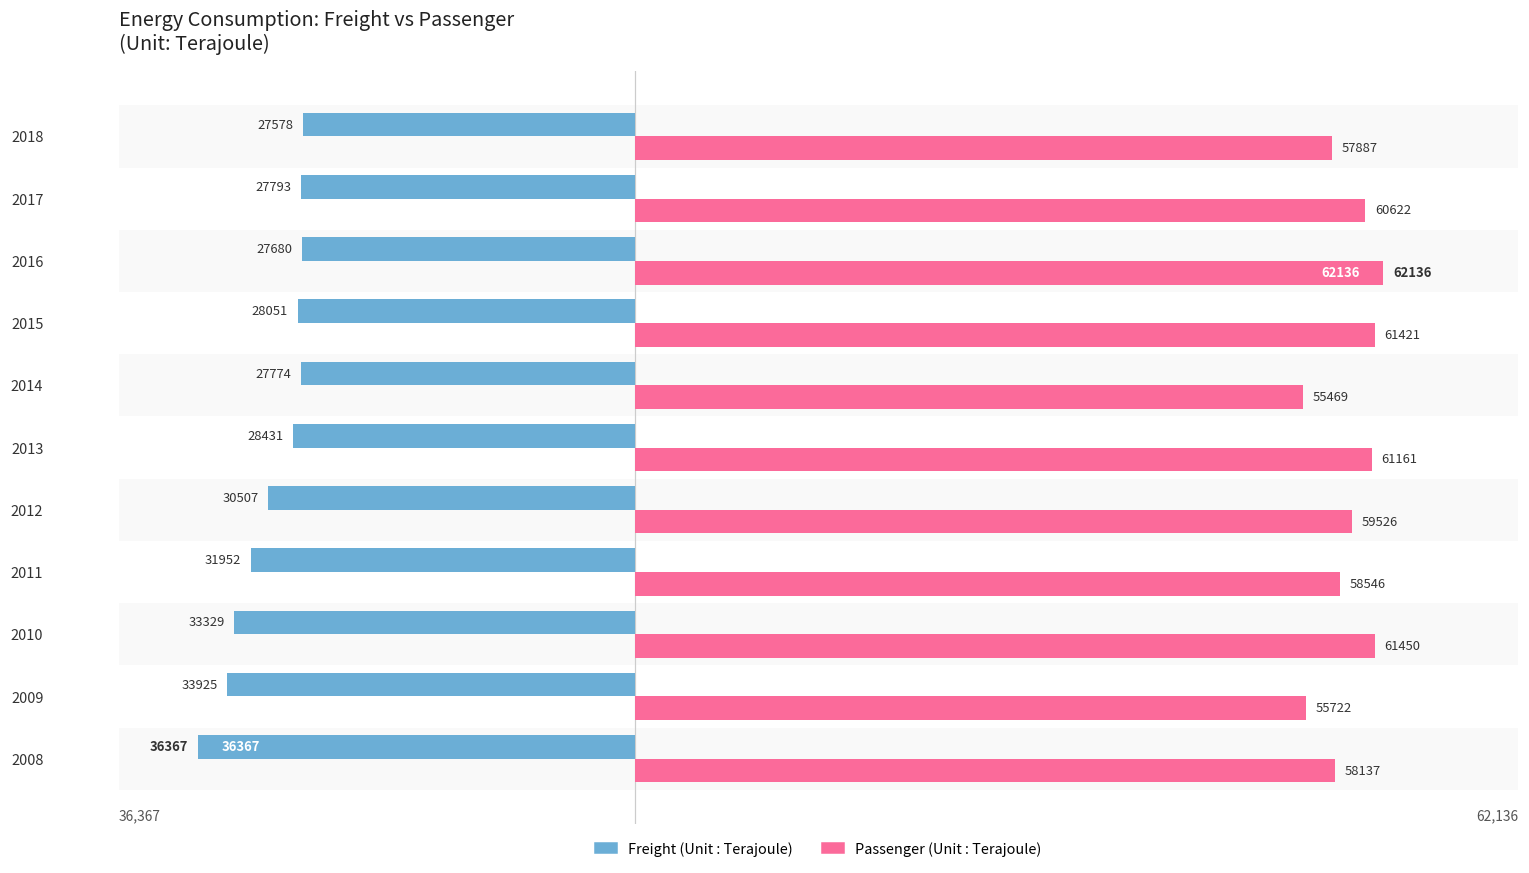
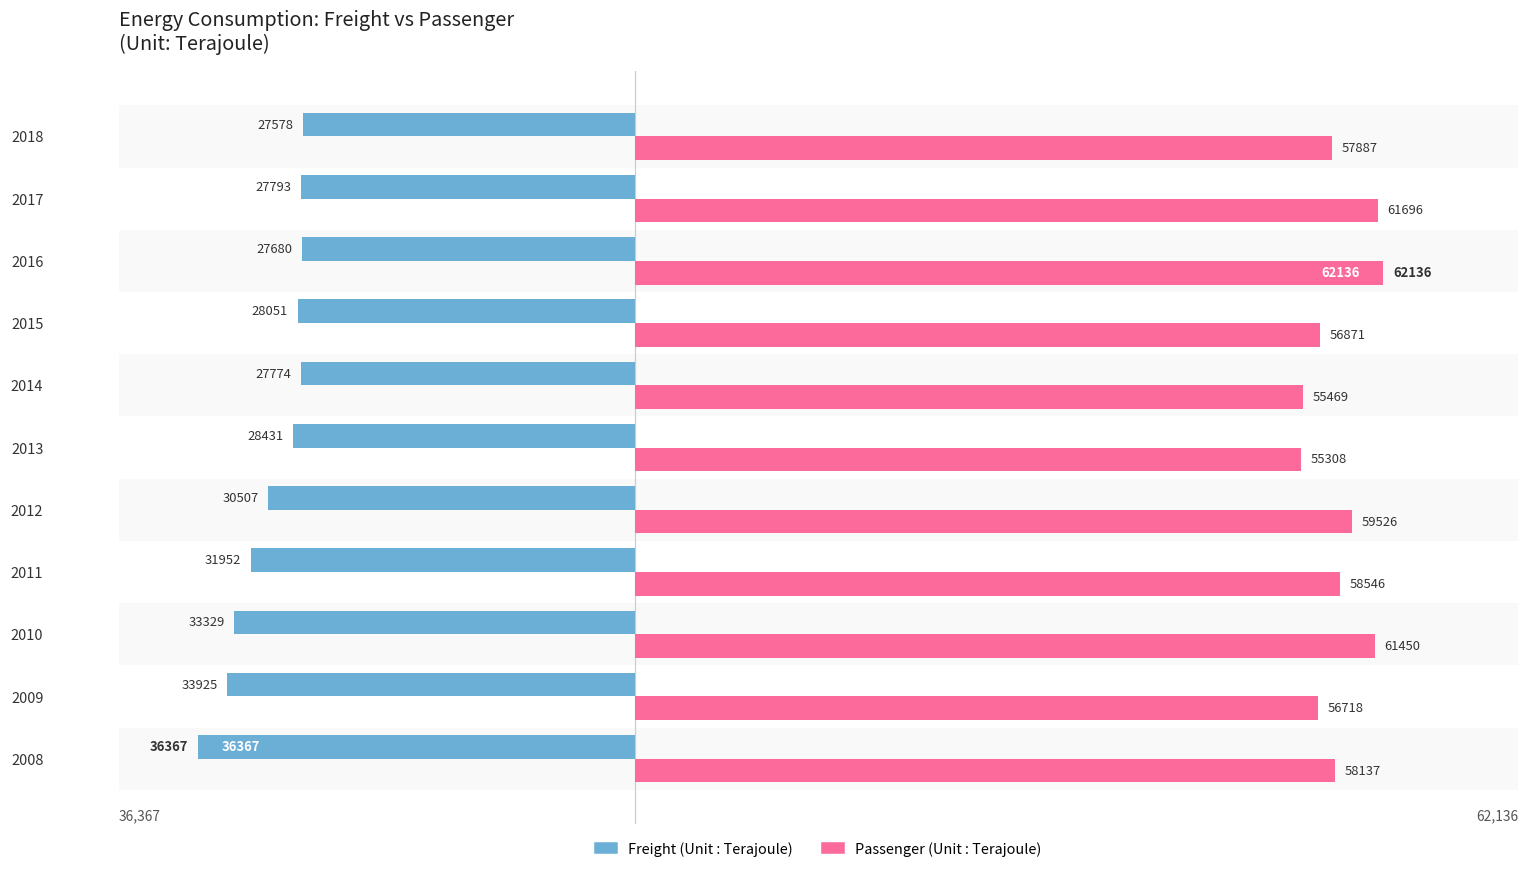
Passenger (Unit : Terajoule), 2017: 60622 -> 61696
Passenger (Unit : Terajoule), 2015: 61421 -> 56871
Passenger (Unit : Terajoule), 2013: 61161 -> 55308
Passenger (Unit : Terajoule), 2009: 55722 -> 56718
